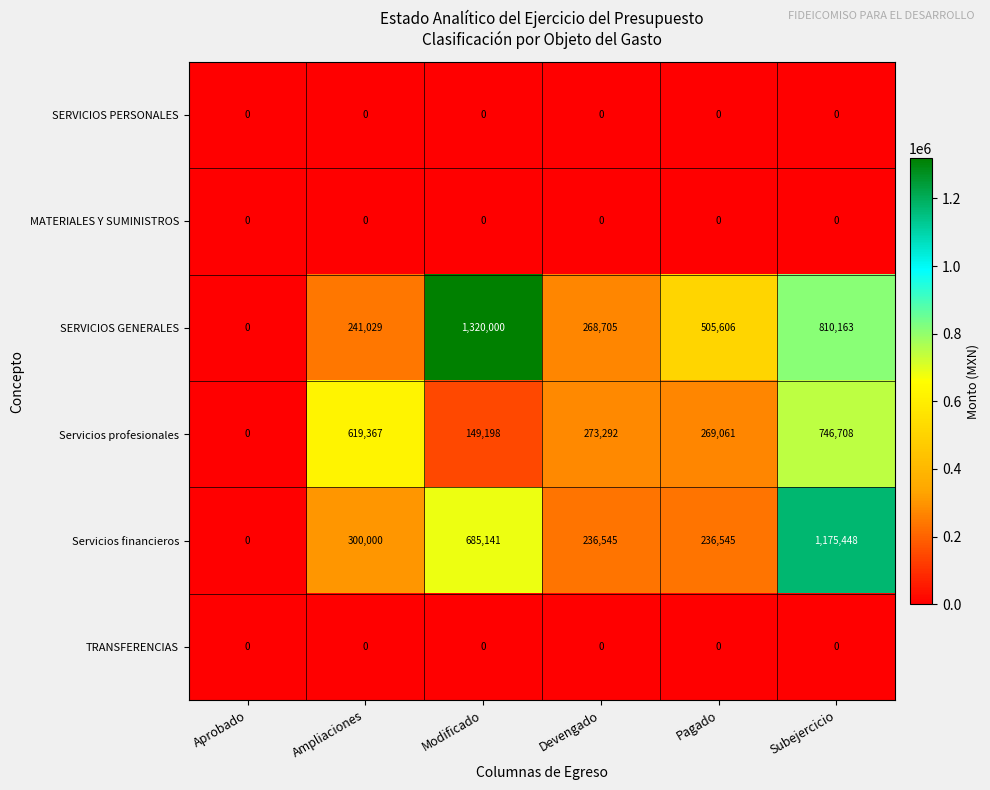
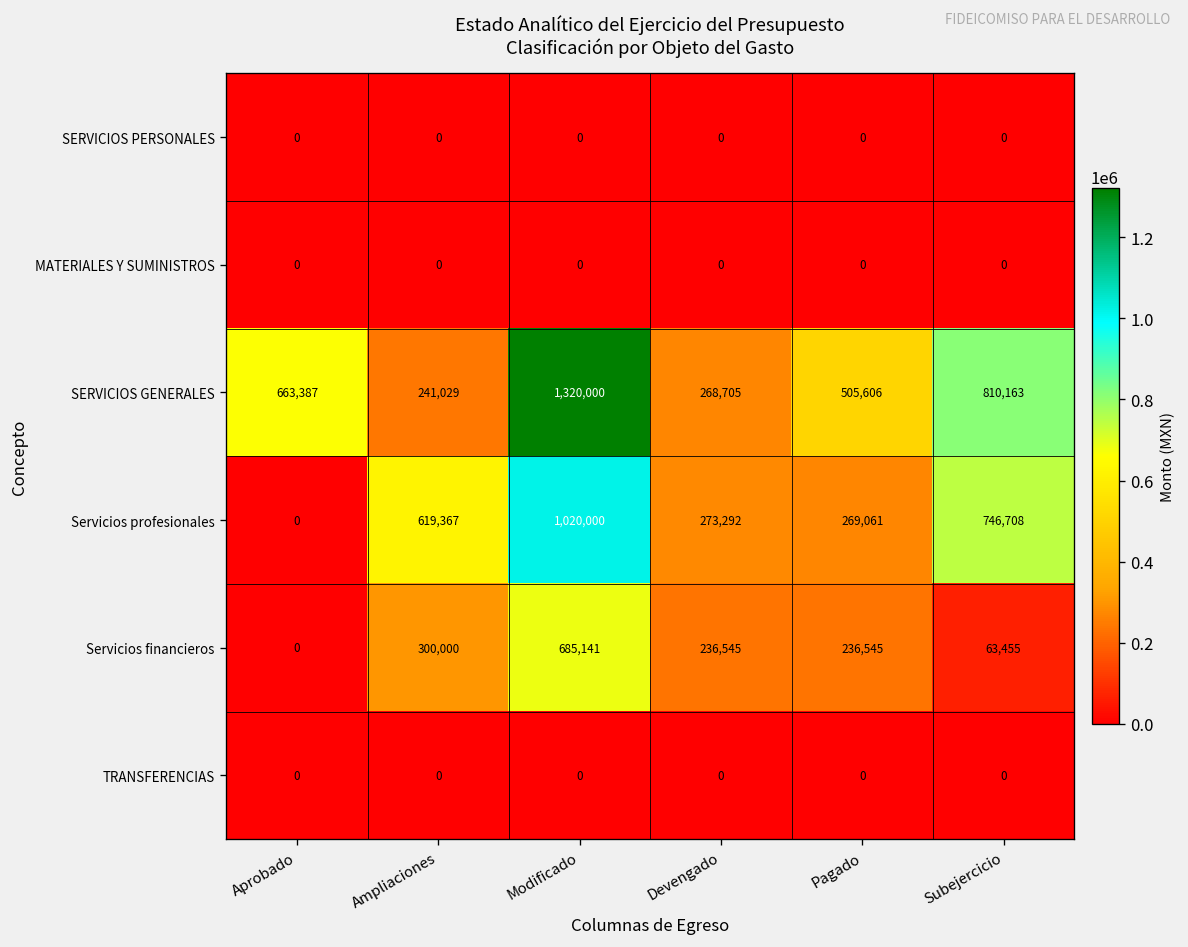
SERVICIOS GENERALES, Aprobado: 0 -> 663,387
Servicios profesionales, Modificado: 149,198 -> 1,020,000
Servicios financieros, Subejercicio: 1,175,448 -> 63,455
